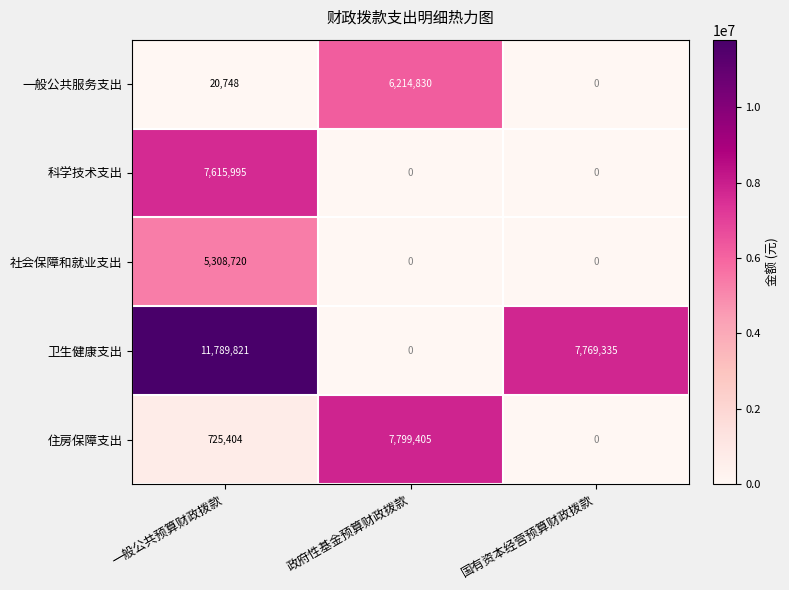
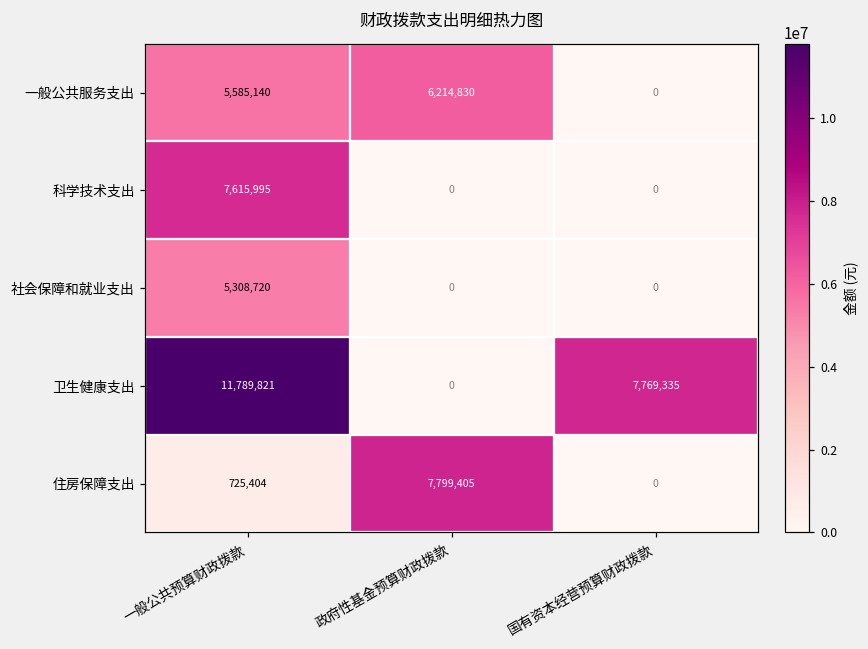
一般公共服务支出, 一般公共预算财政拨款: 20,748 -> 5,585,140
